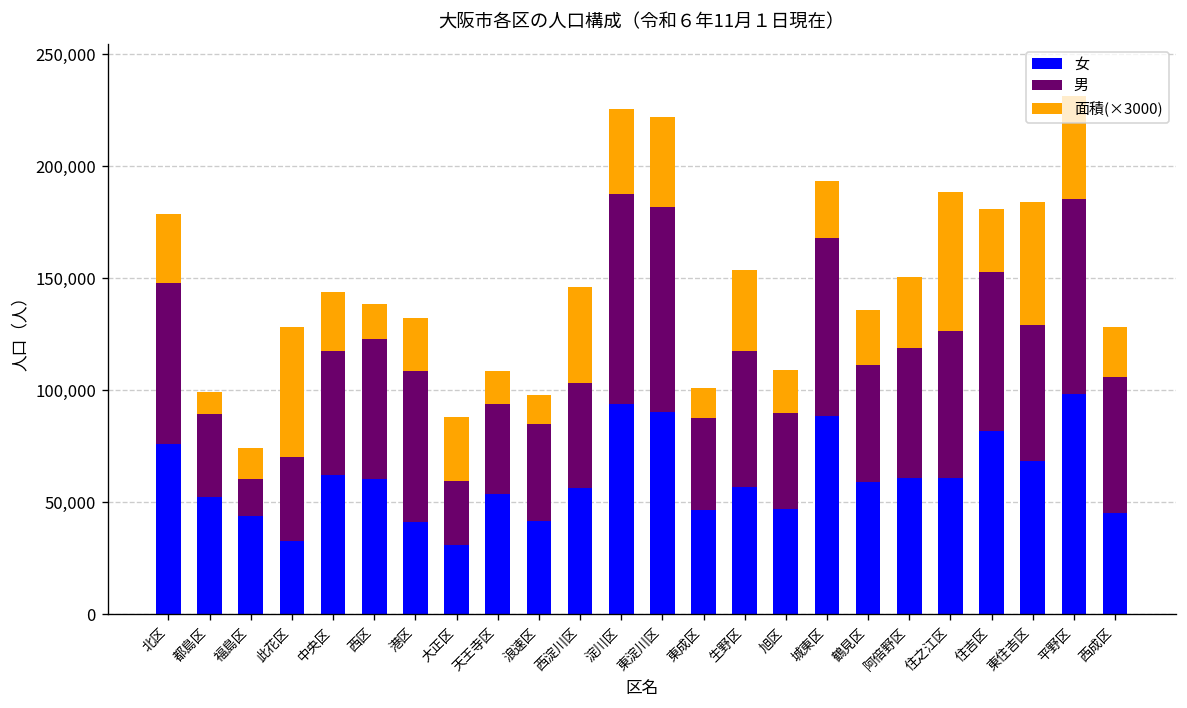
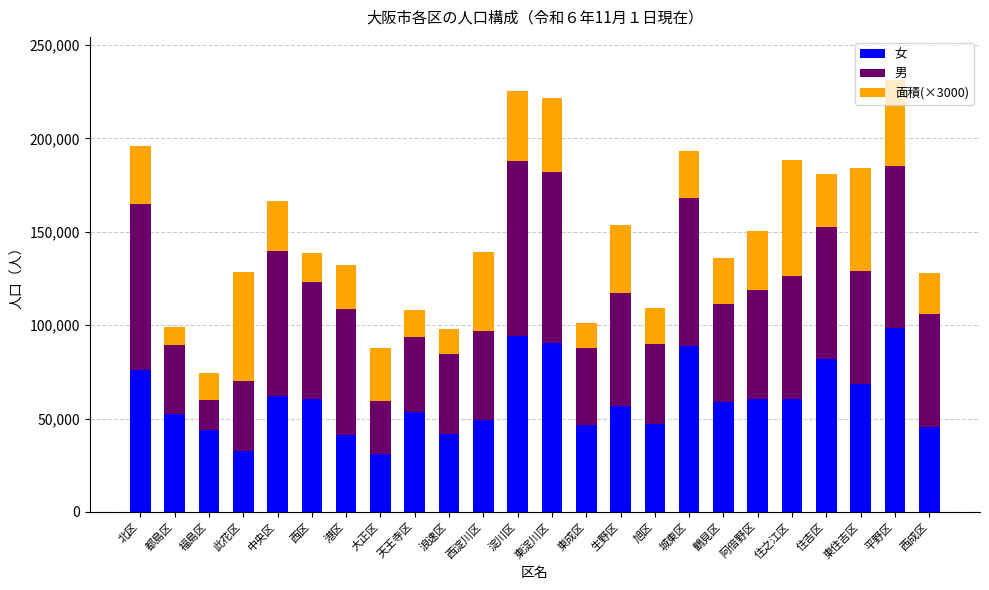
男, 北区: 72,000 -> 89,000
男, 中央区: 55,000 -> 78,000
女, 西淀川区: 56,000 -> 49,000
